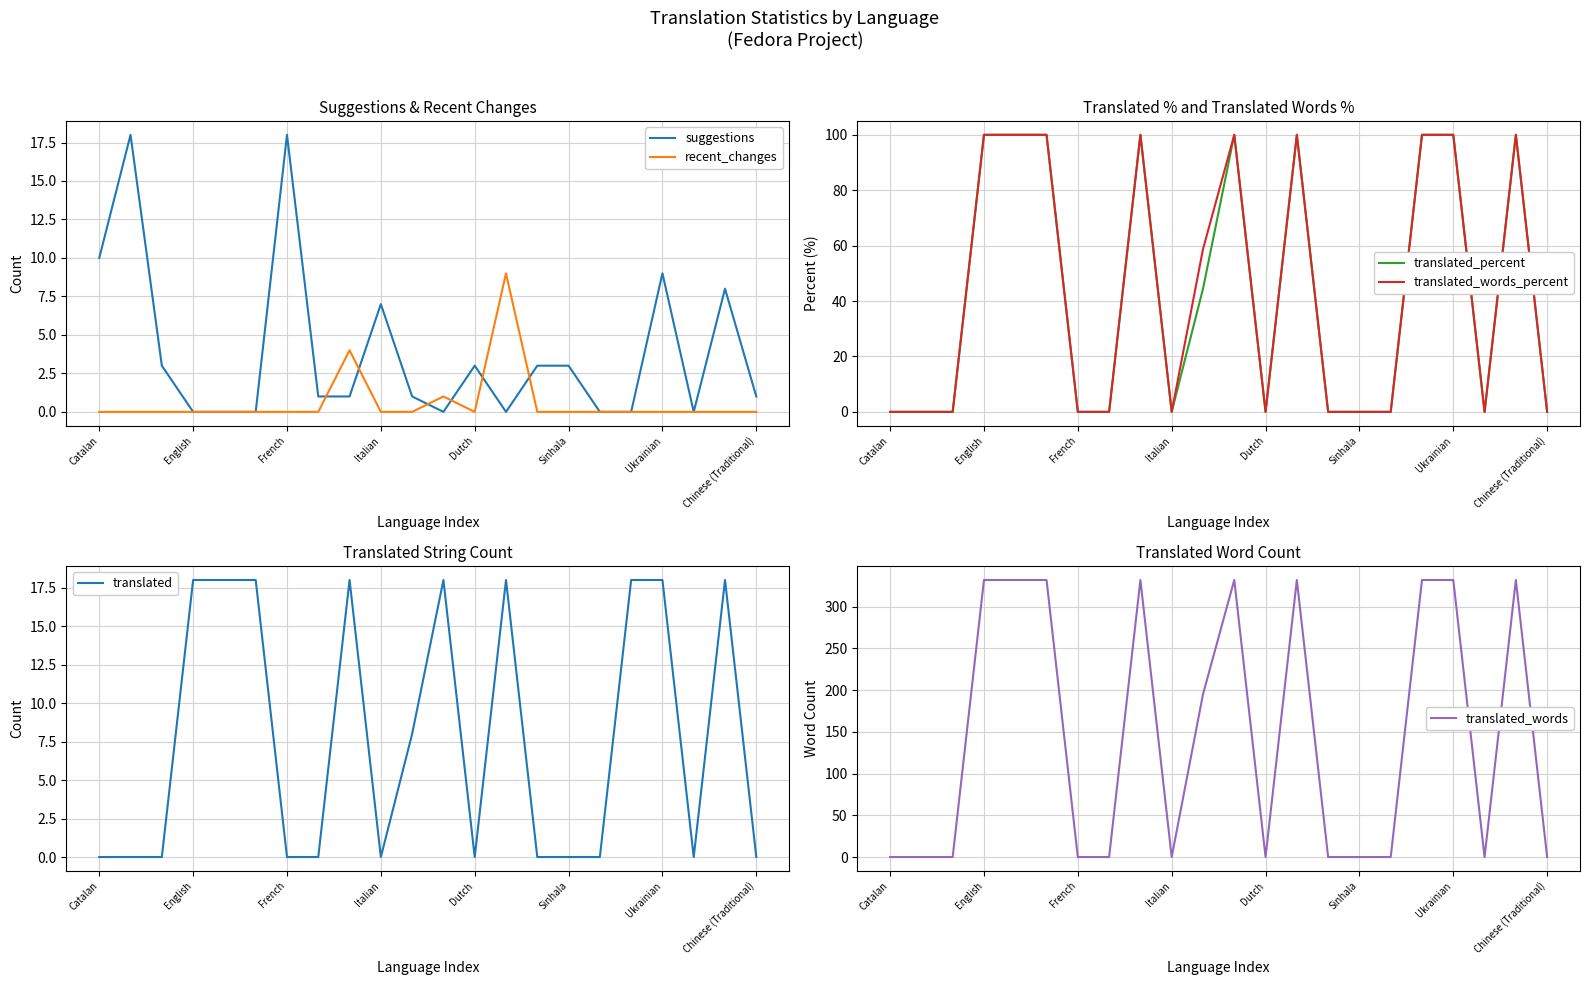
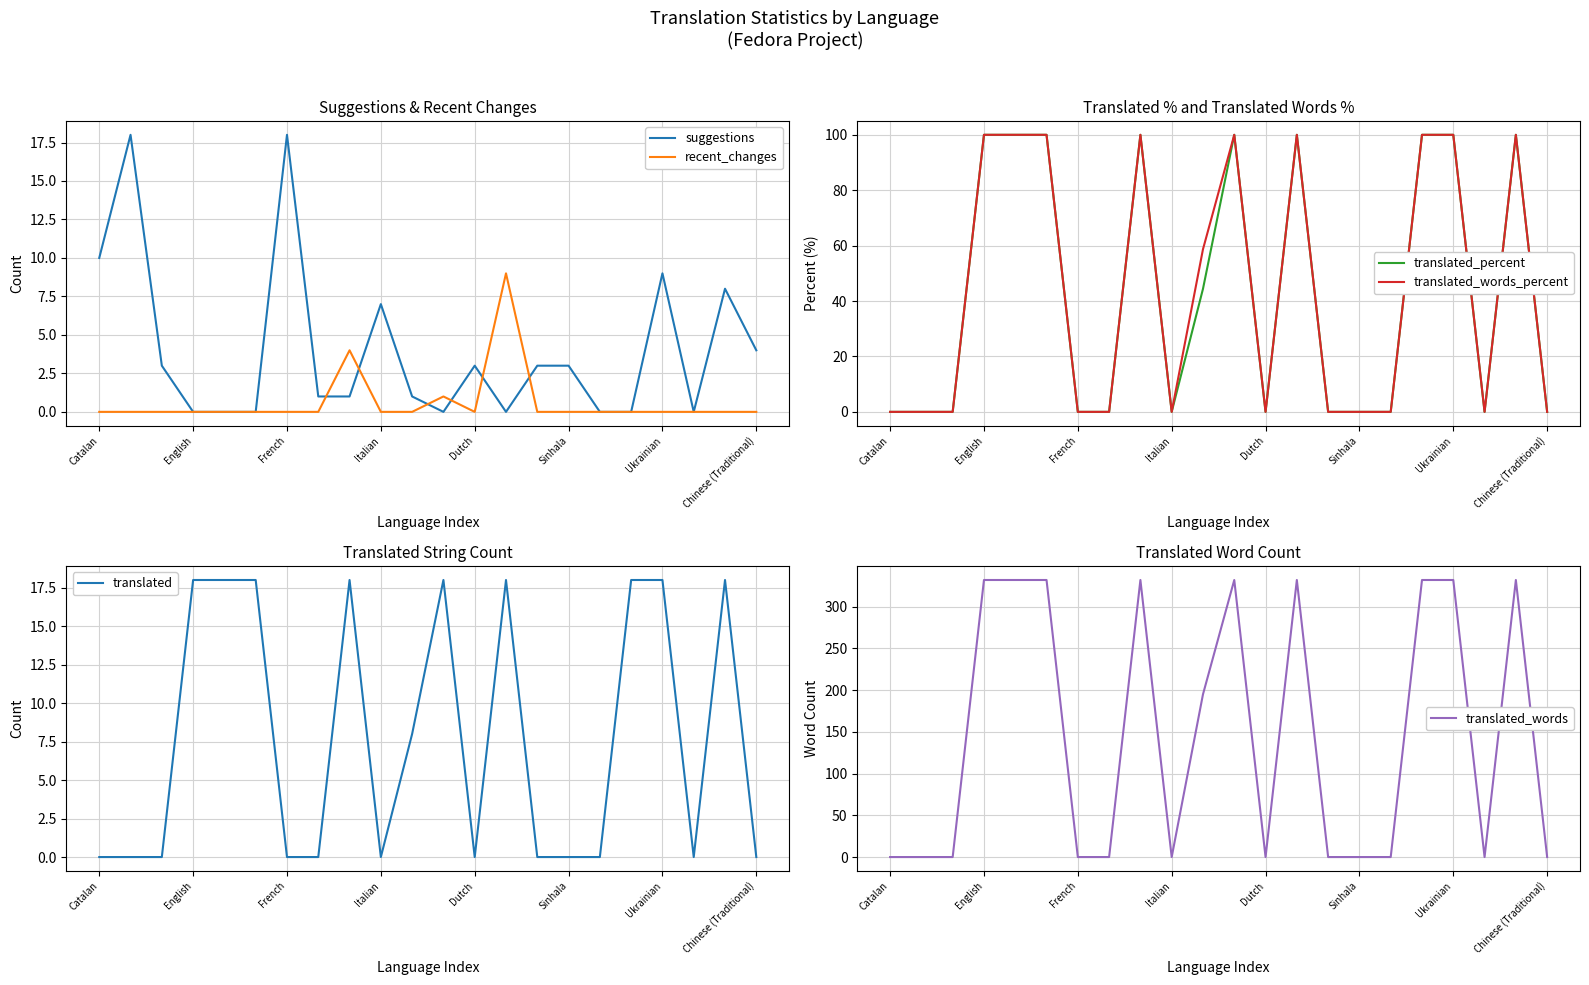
Suggestions & Recent Changes, suggestions, Chinese (Traditional): 1 -> 4
